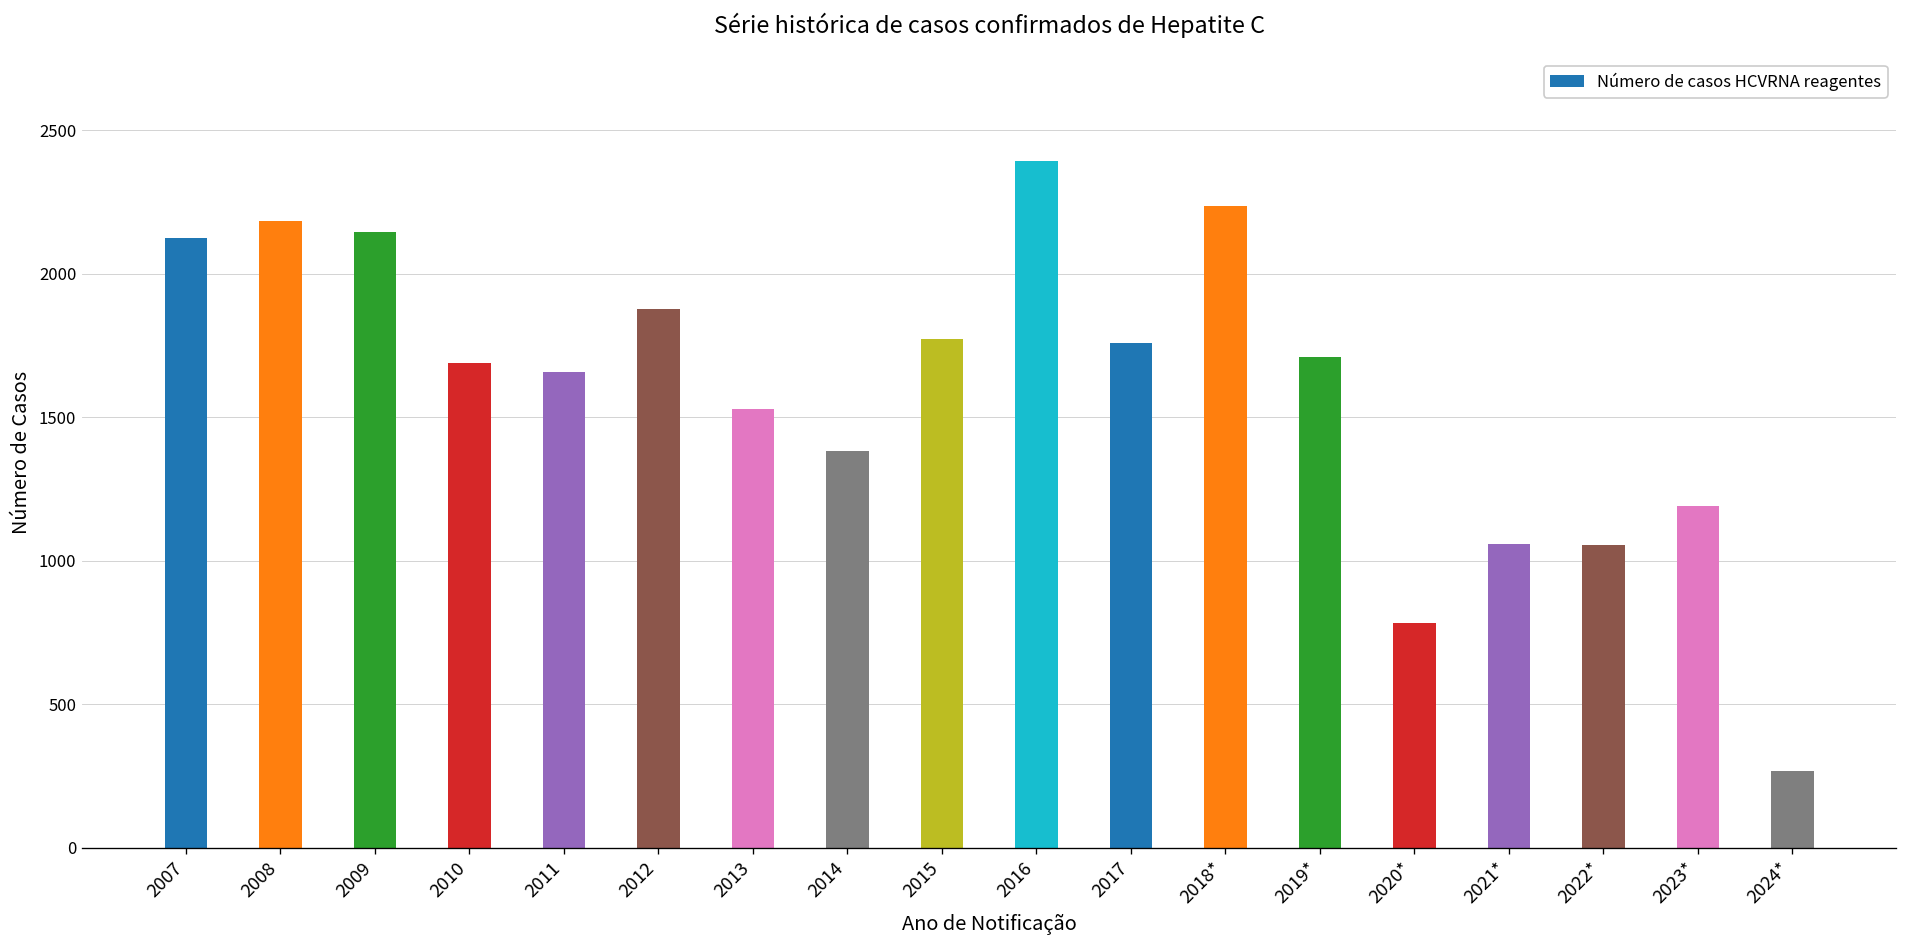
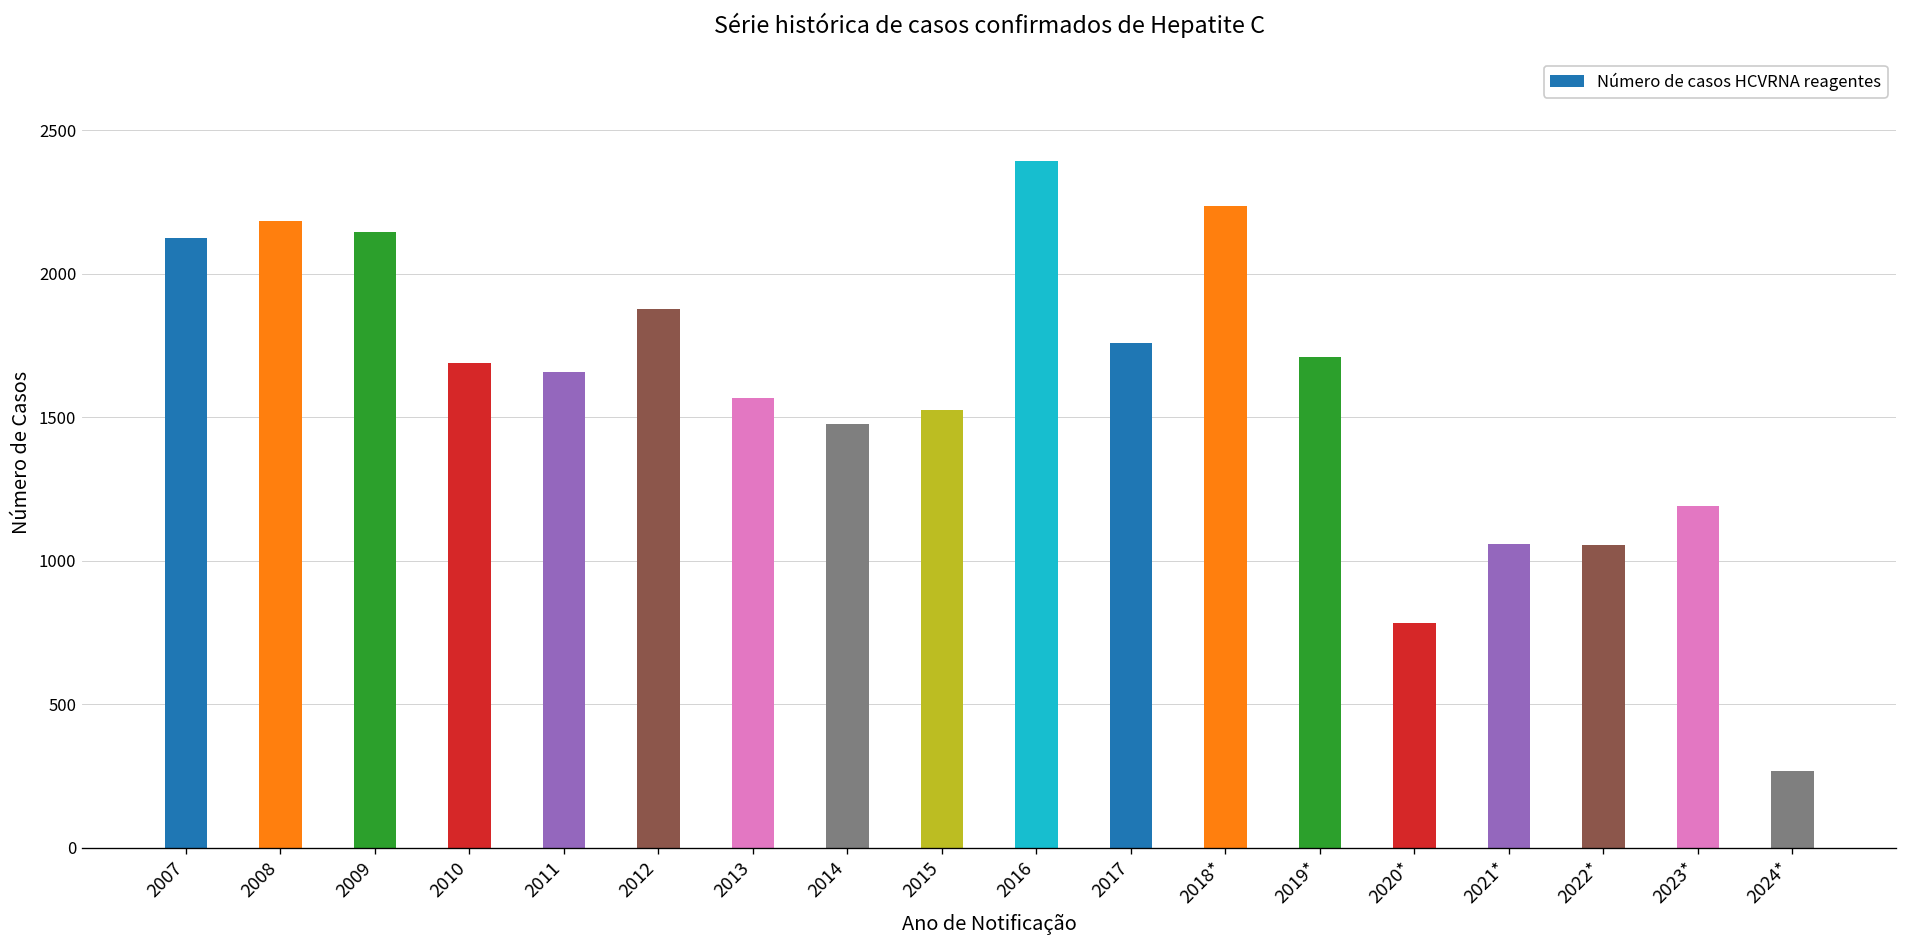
2013: 1530 -> 1570
2014: 1380 -> 1480
2015: 1770 -> 1530
